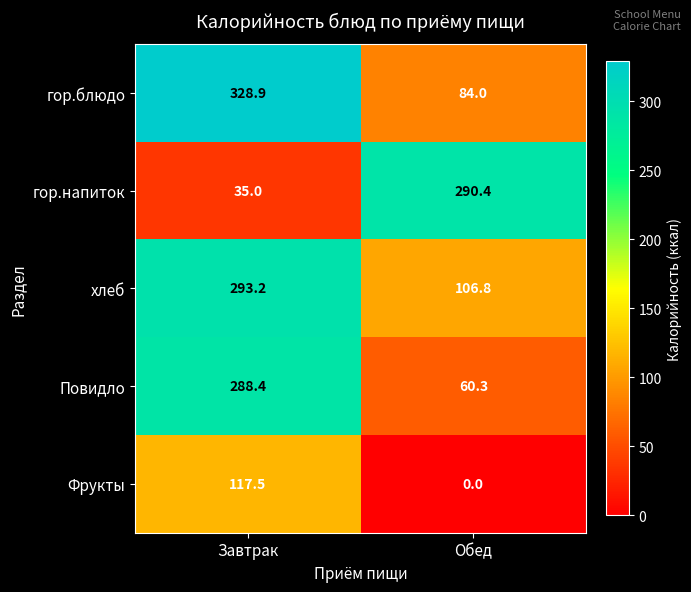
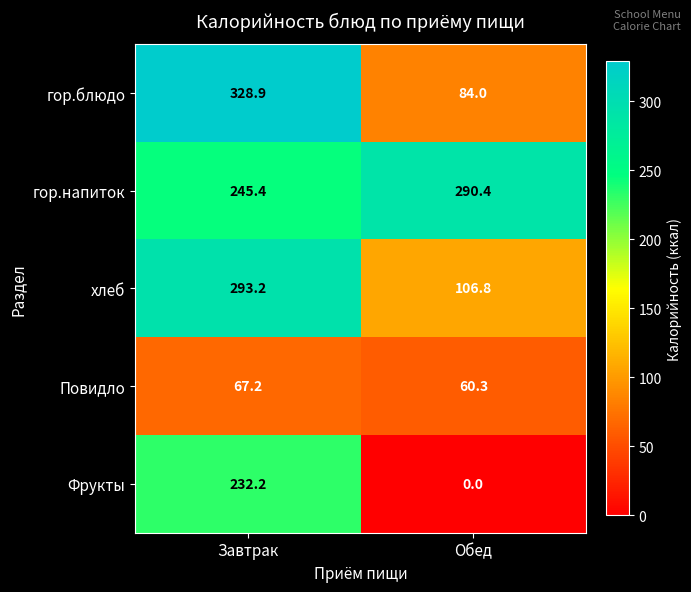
гор.напиток, Завтрак: 35.0 -> 245.4
Повидло, Завтрак: 288.4 -> 67.2
Фрукты, Завтрак: 117.5 -> 232.2
